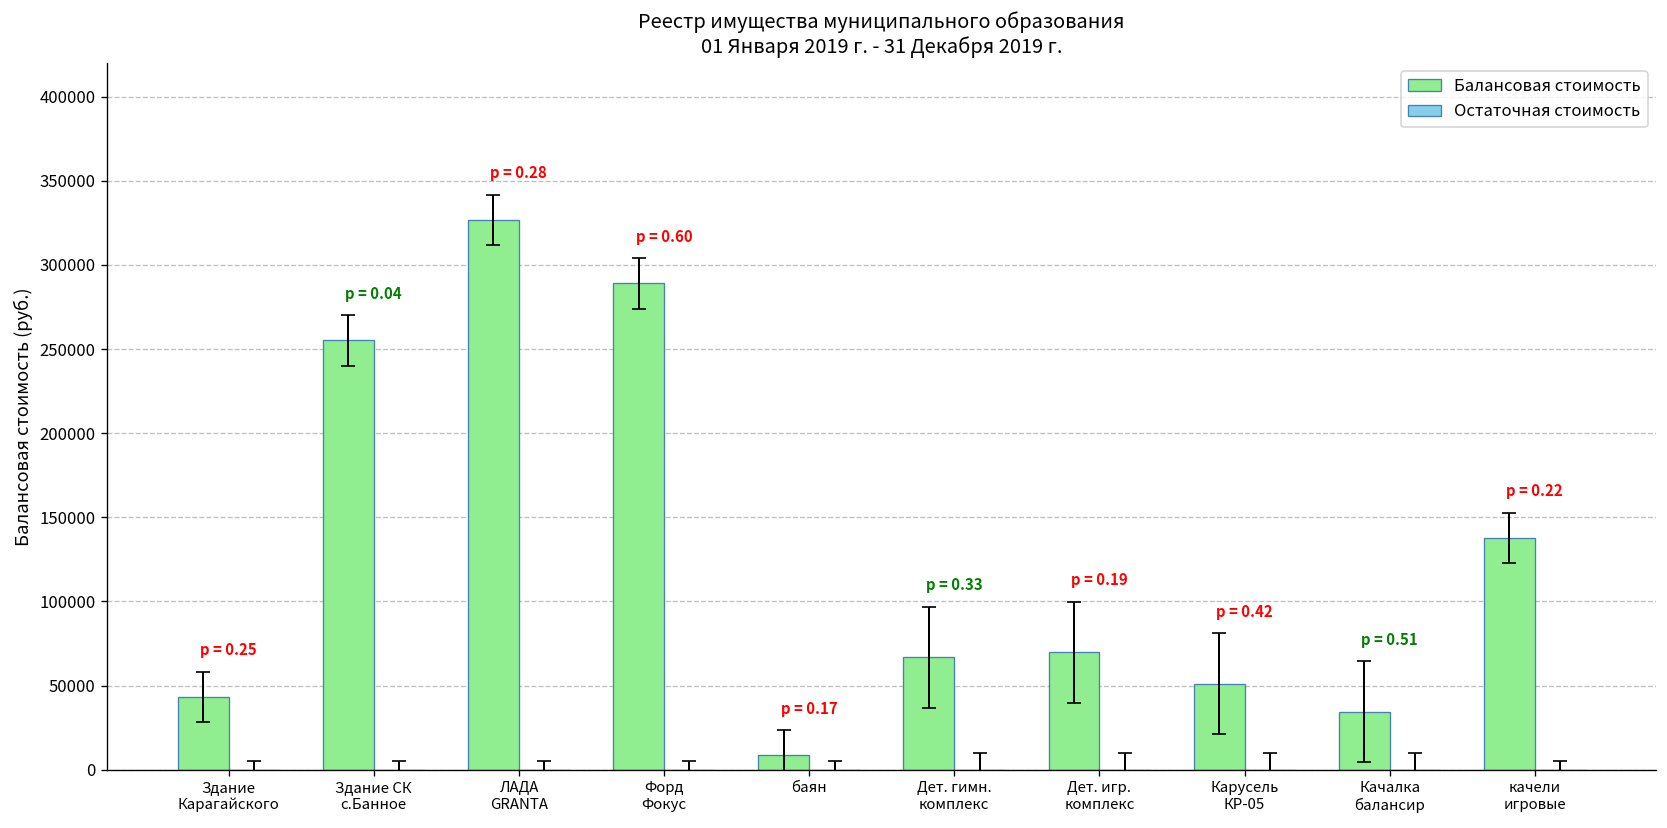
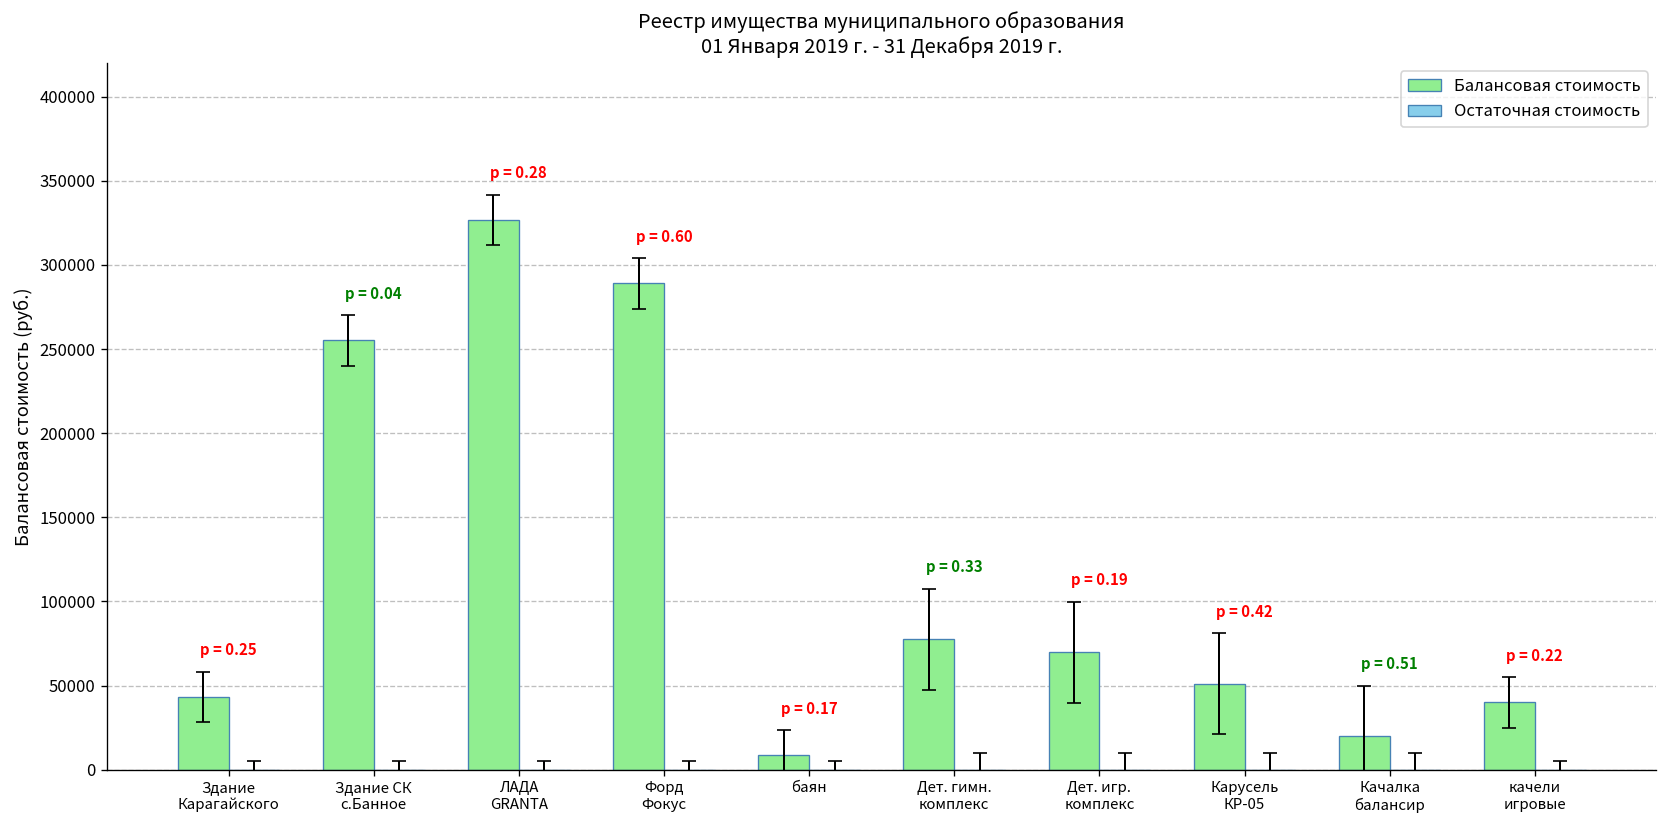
Балансовая стоимость, Дет. гимн. комплекс: 67000 -> 78000
Балансовая стоимость, Качалка балансир: 34000 -> 20000
Балансовая стоимость, качели игровые: 138000 -> 40000
